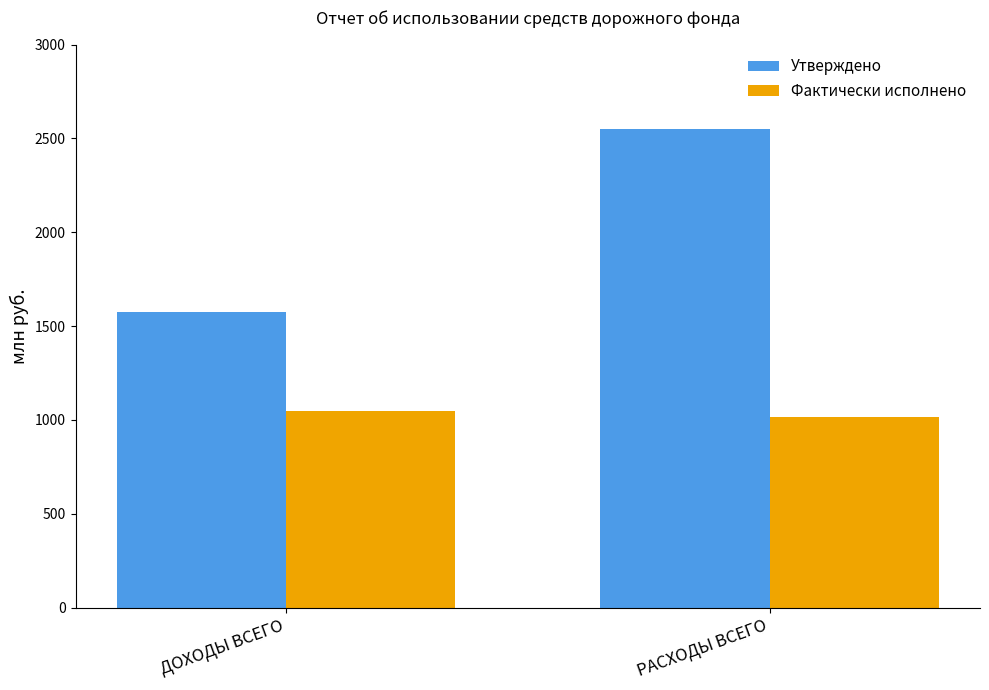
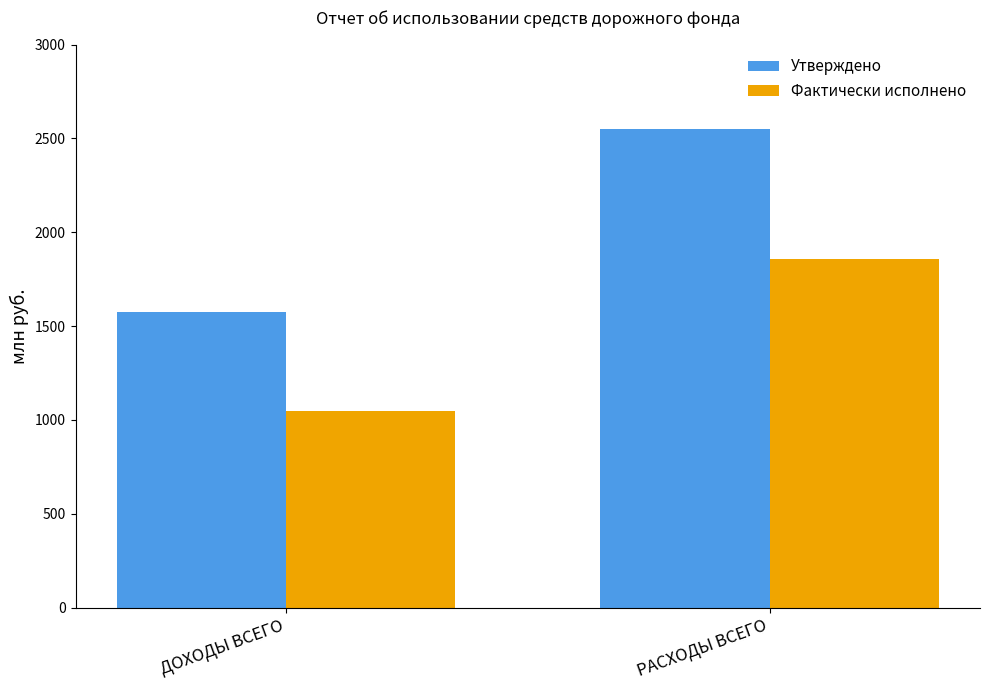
Фактически исполнено, РАСХОДЫ ВСЕГО: 1020 -> 1860
